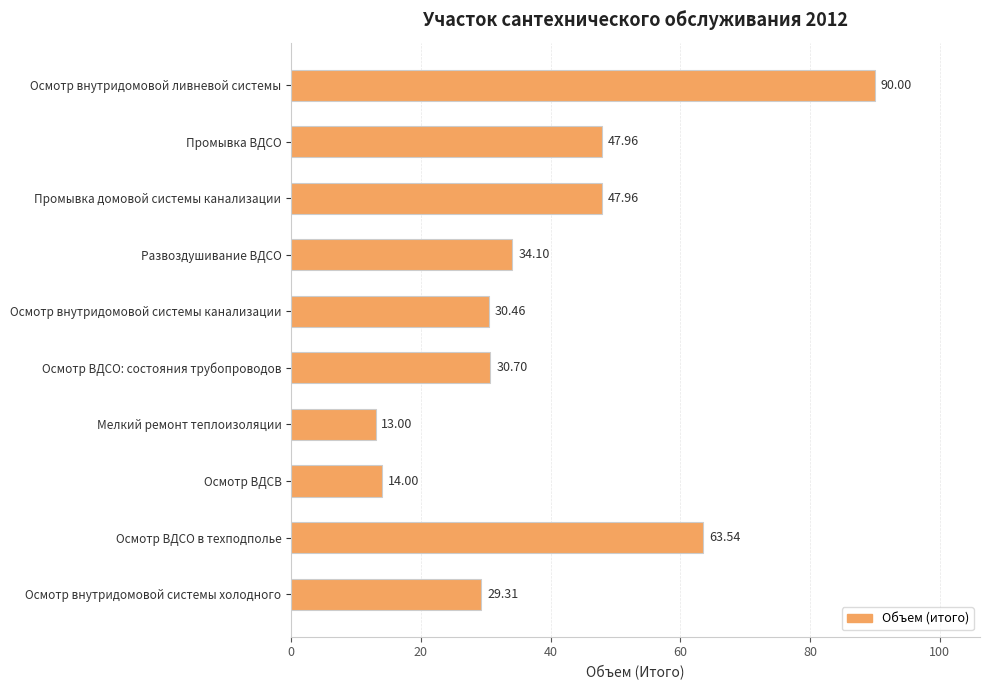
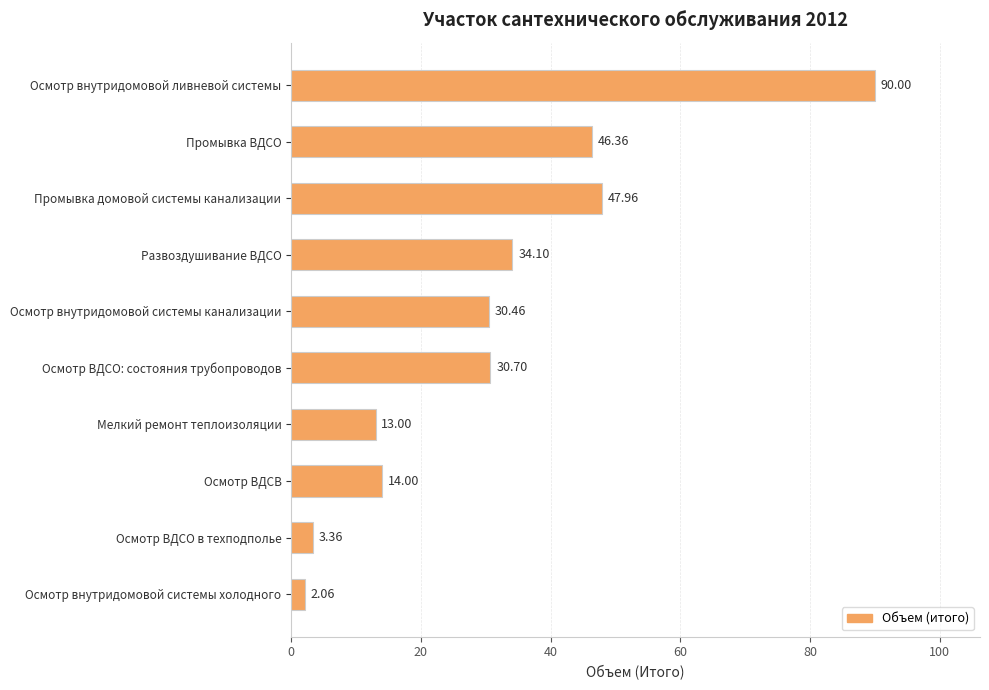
Промывка ВДСО: 47.96 -> 46.36
Осмотр ВДСО в техподполье: 63.54 -> 3.36
Осмотр внутридомовой системы холодного: 29.31 -> 2.06
